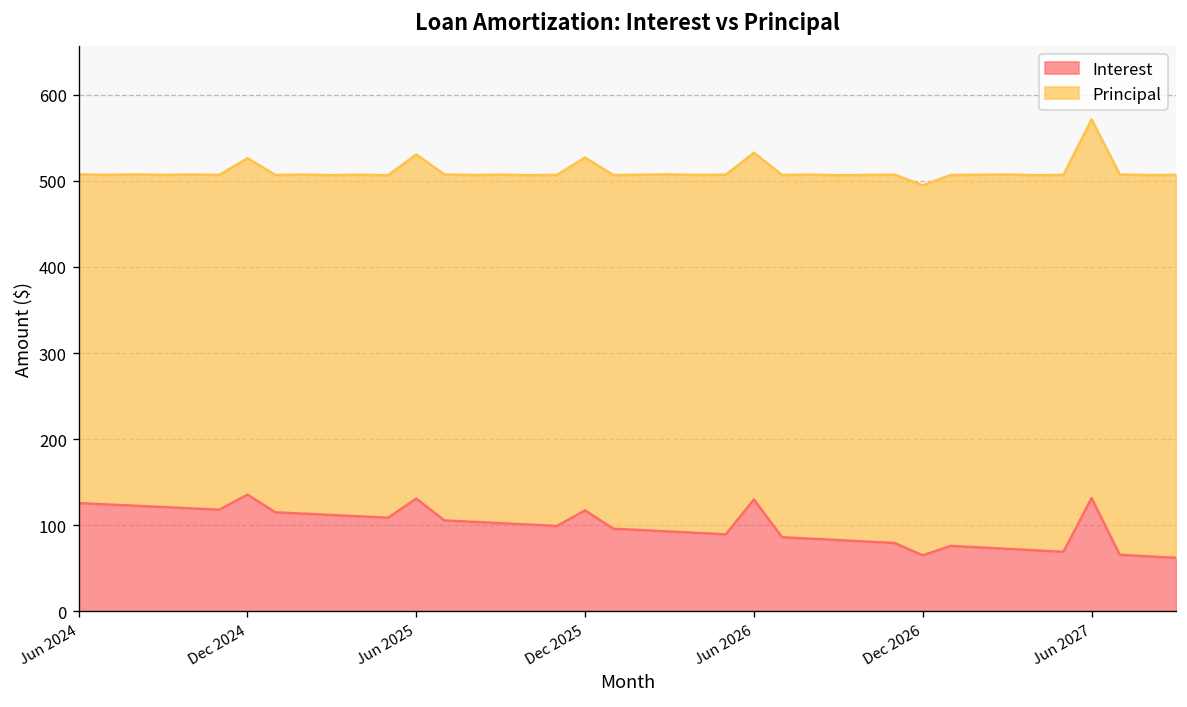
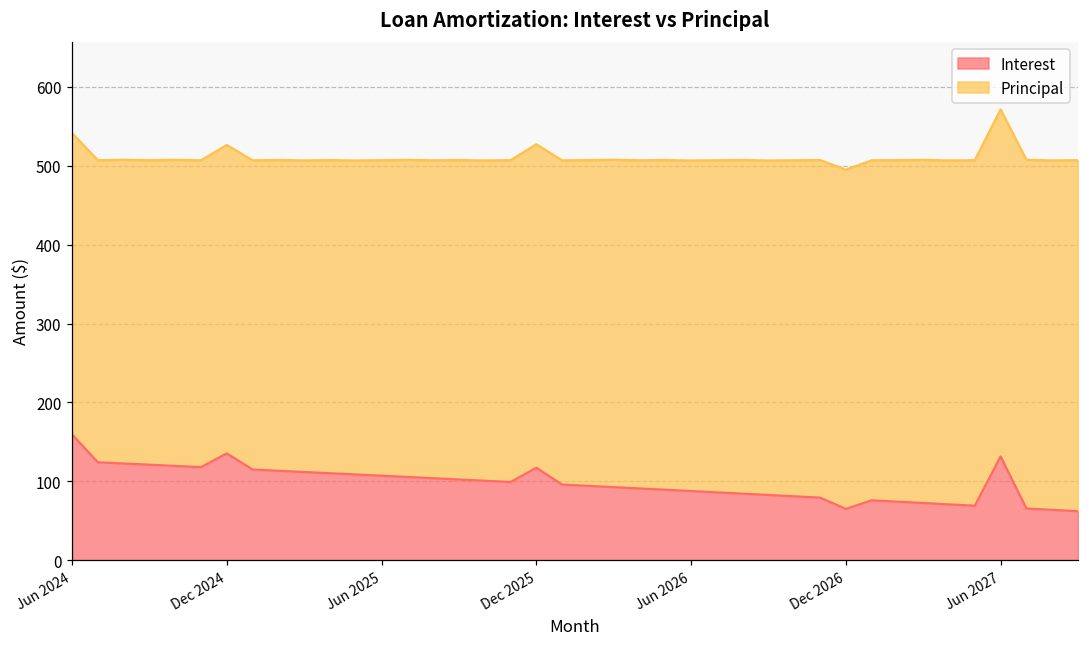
Interest, Jun 2024: 130 -> 160
Interest, Jun 2025: 130 -> 110
Interest, Jun 2026: 130 -> 90
Principal, Jun 2026: 400 -> 420
